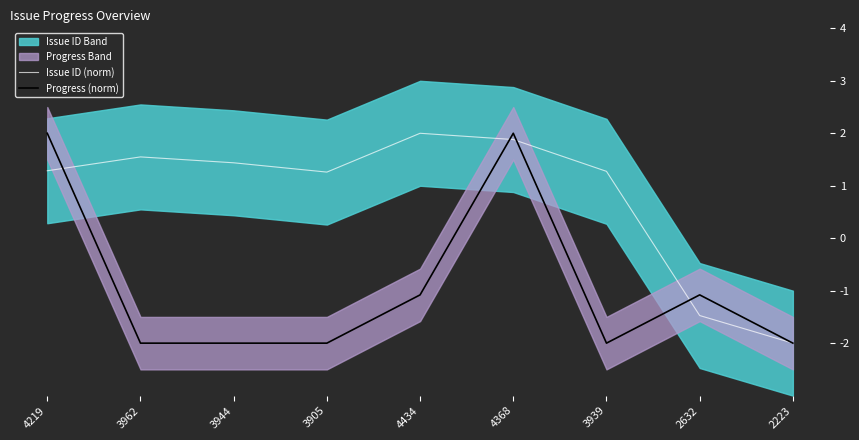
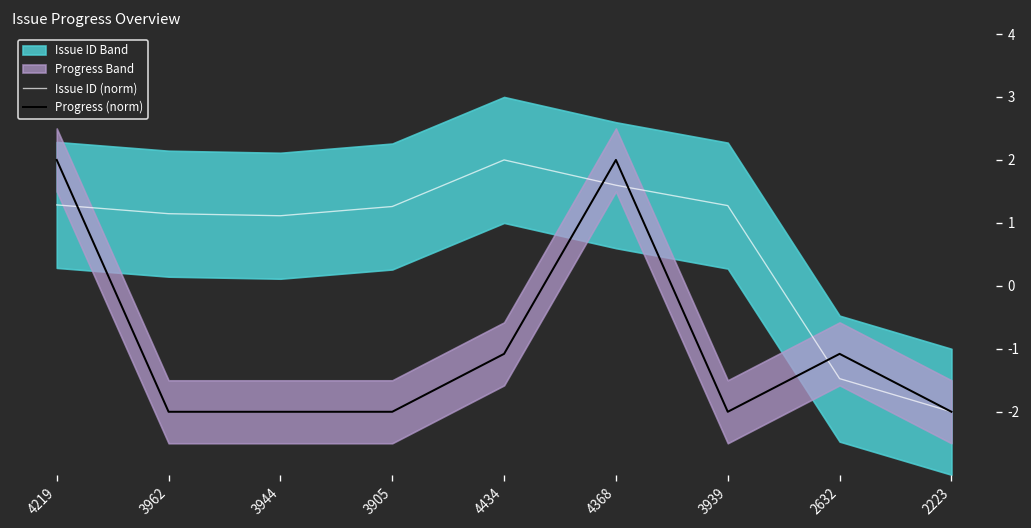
Issue ID (norm), 3962: 1.5 -> 1.1
Issue ID (norm), 3944: 1.4 -> 1.1
Issue ID (norm), 4368: 1.9 -> 1.6
